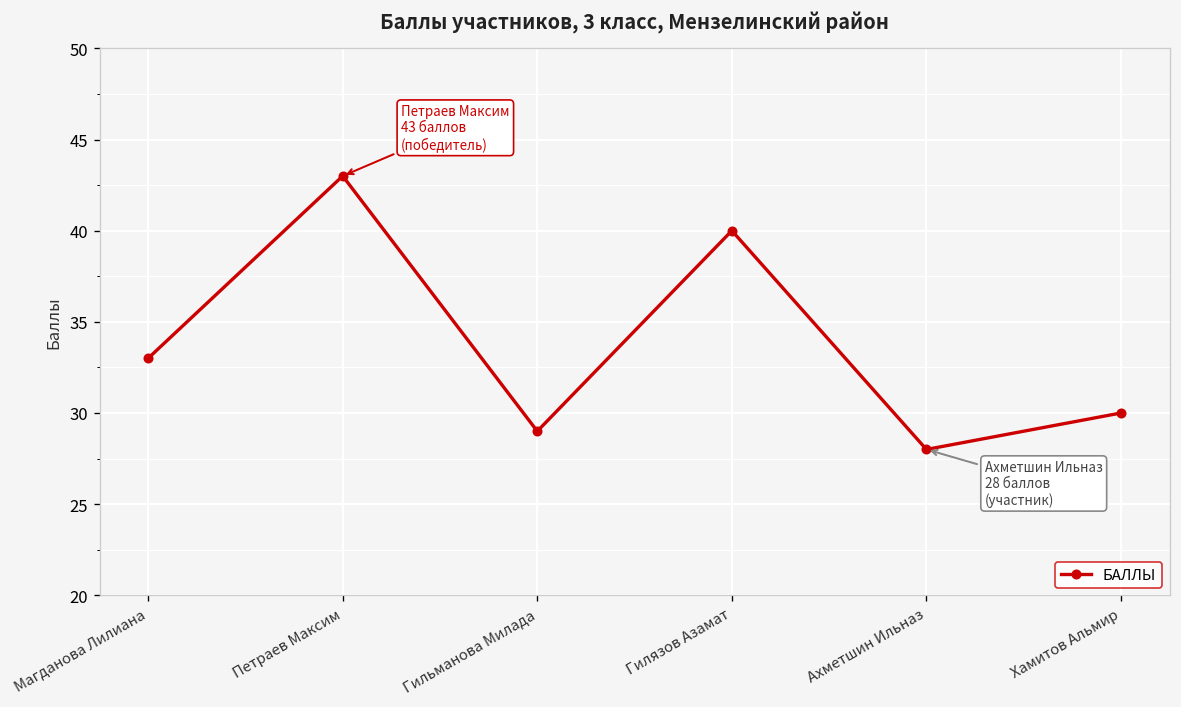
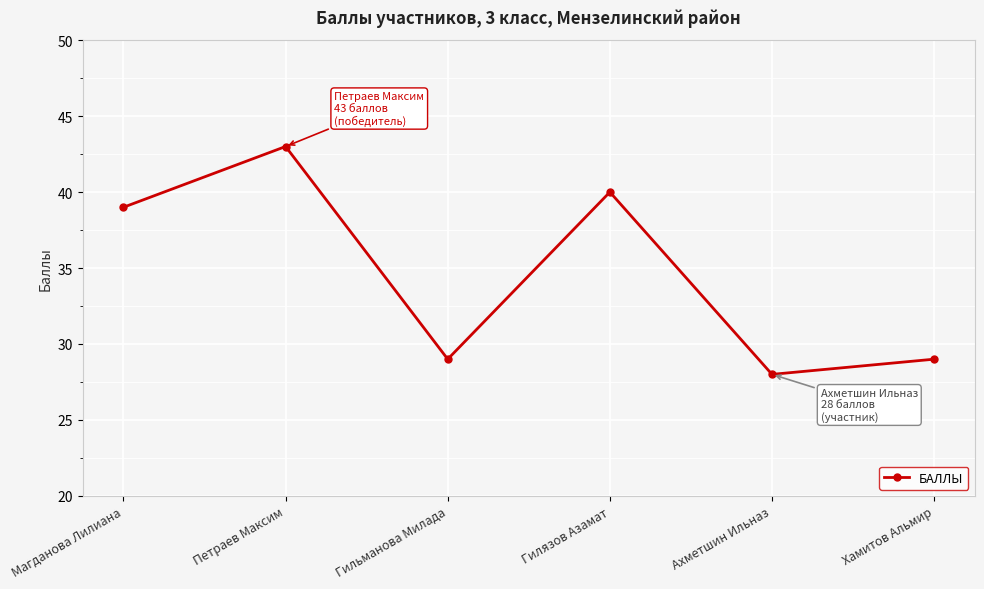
Магданова Лилиана: 33 -> 39
Хамитов Альмир: 30 -> 29
